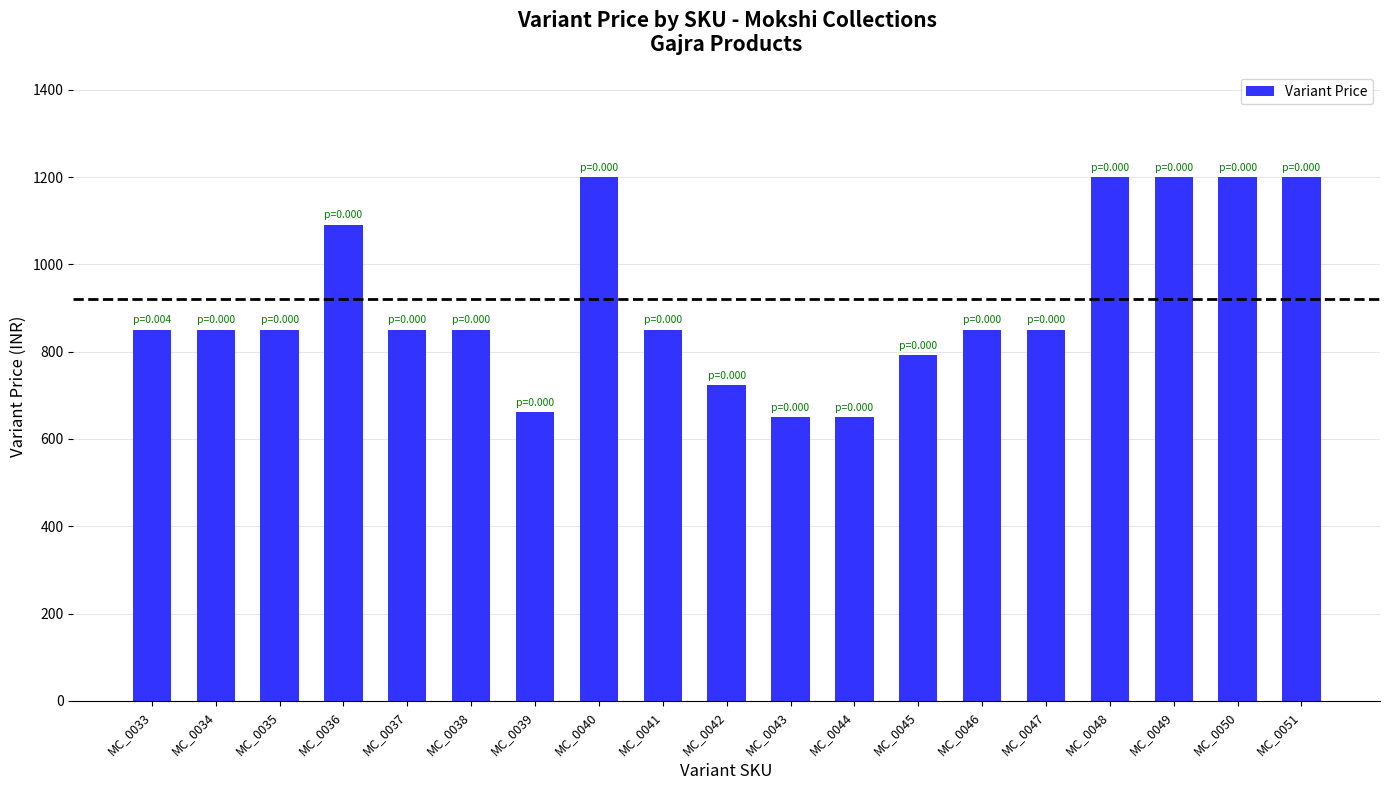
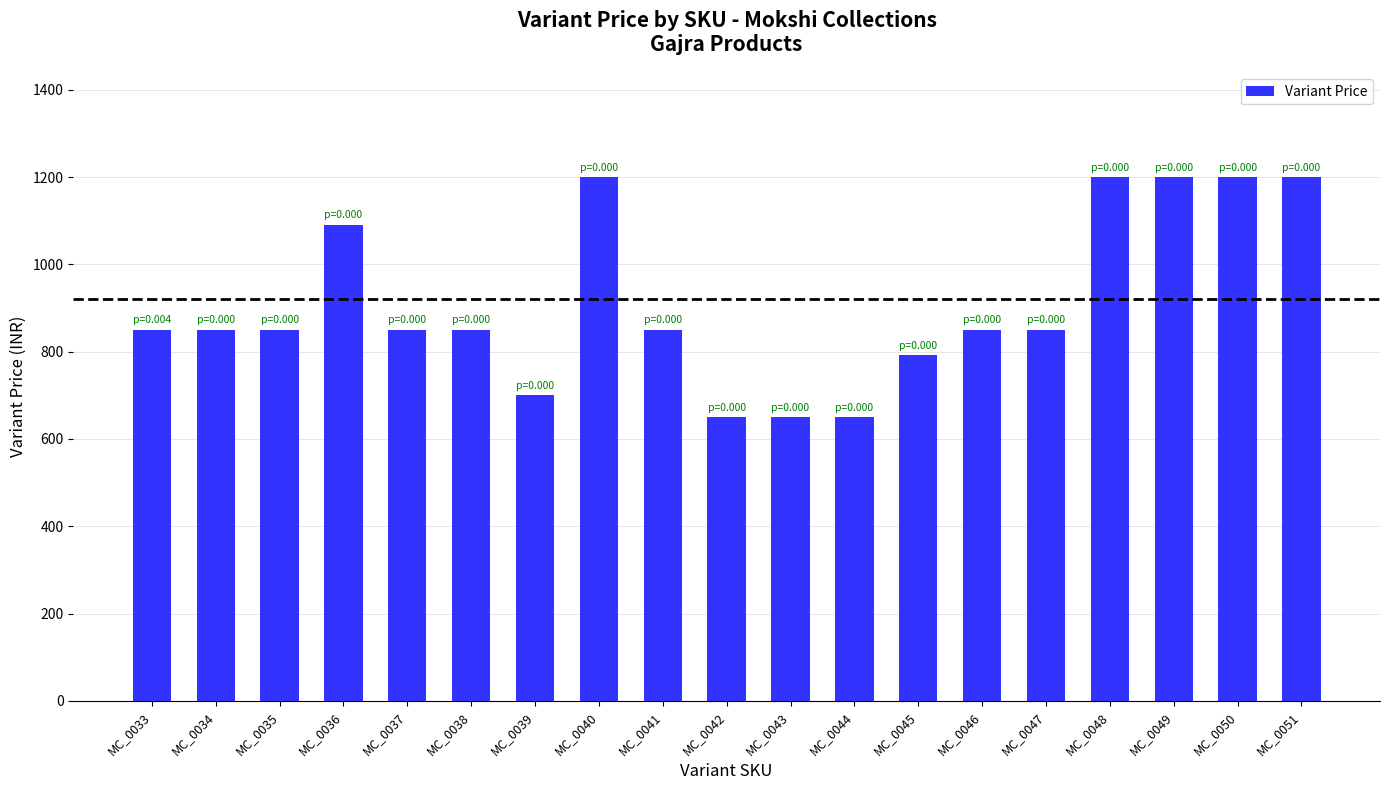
MC_0039: 660 -> 700
MC_0042: 720 -> 650
